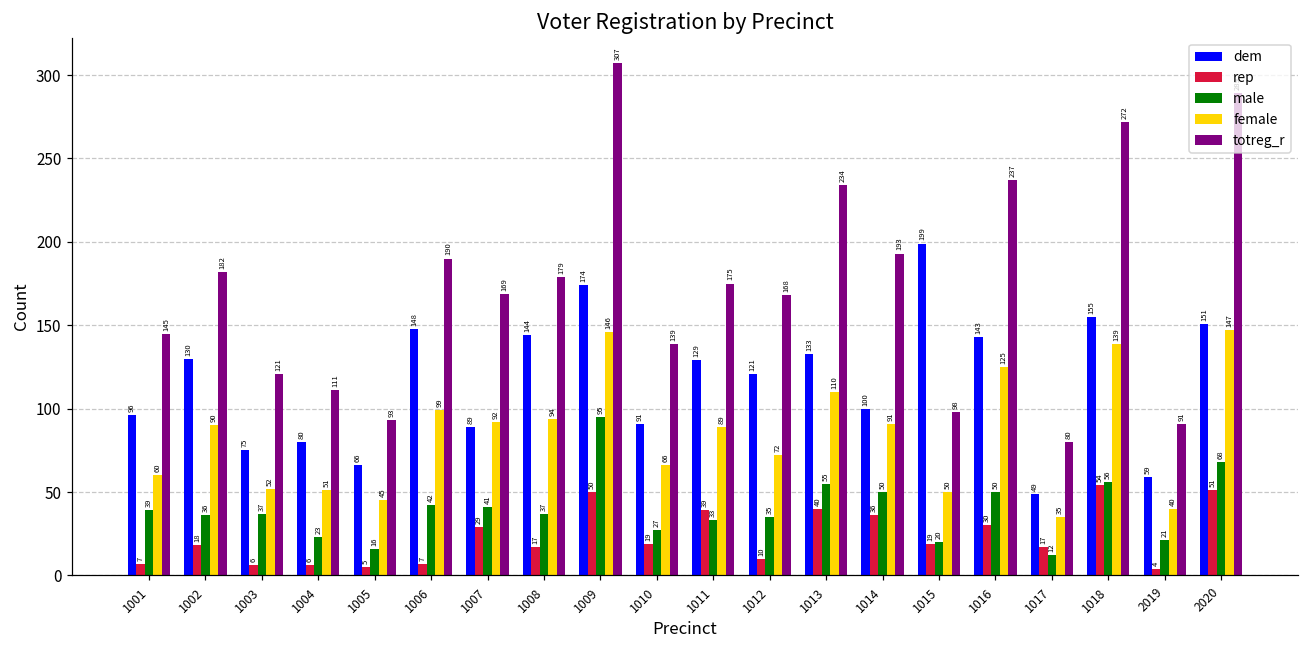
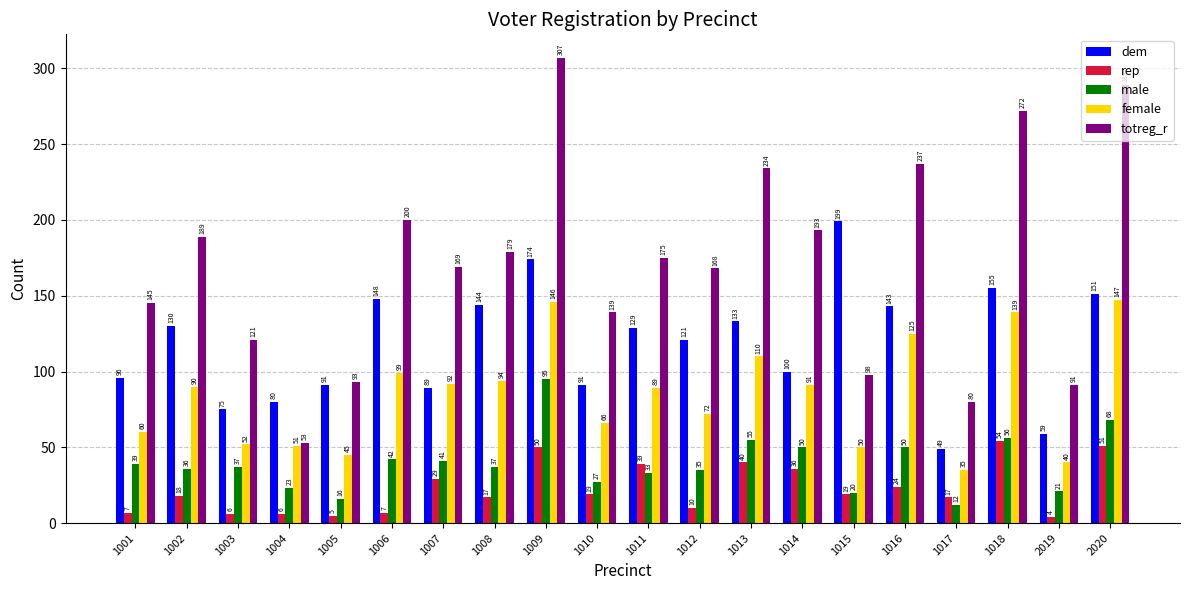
totreg_r, 1002: 182 -> 189
totreg_r, 1004: 111 -> 53
dem, 1005: 66 -> 91
totreg_r, 1006: 190 -> 200
rep, 1016: 30 -> 24
